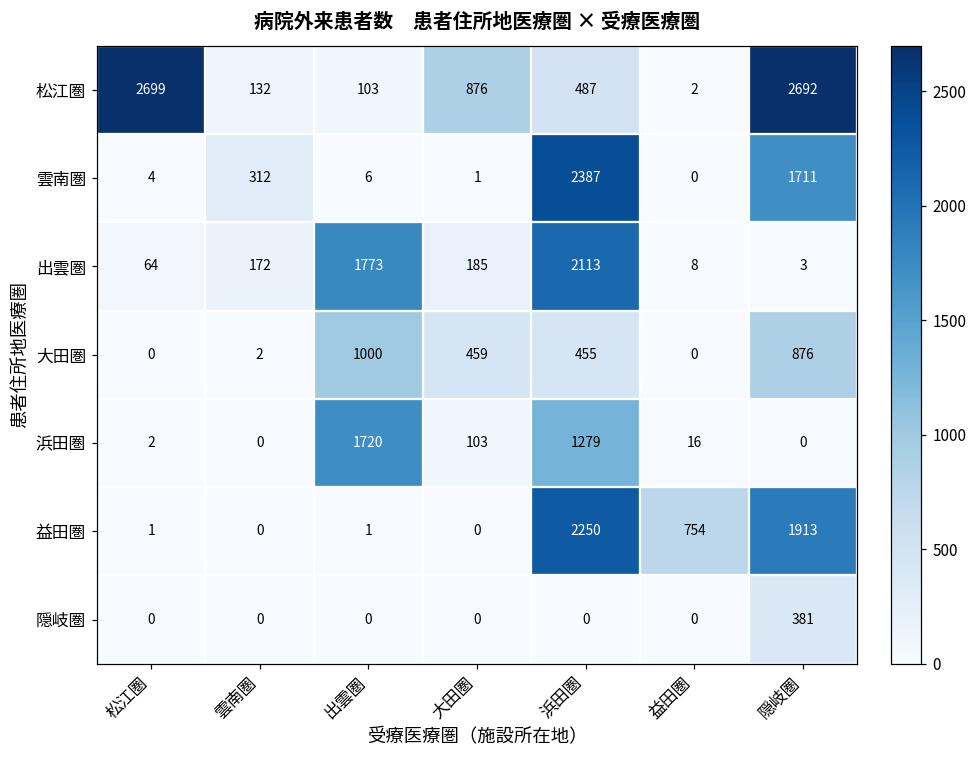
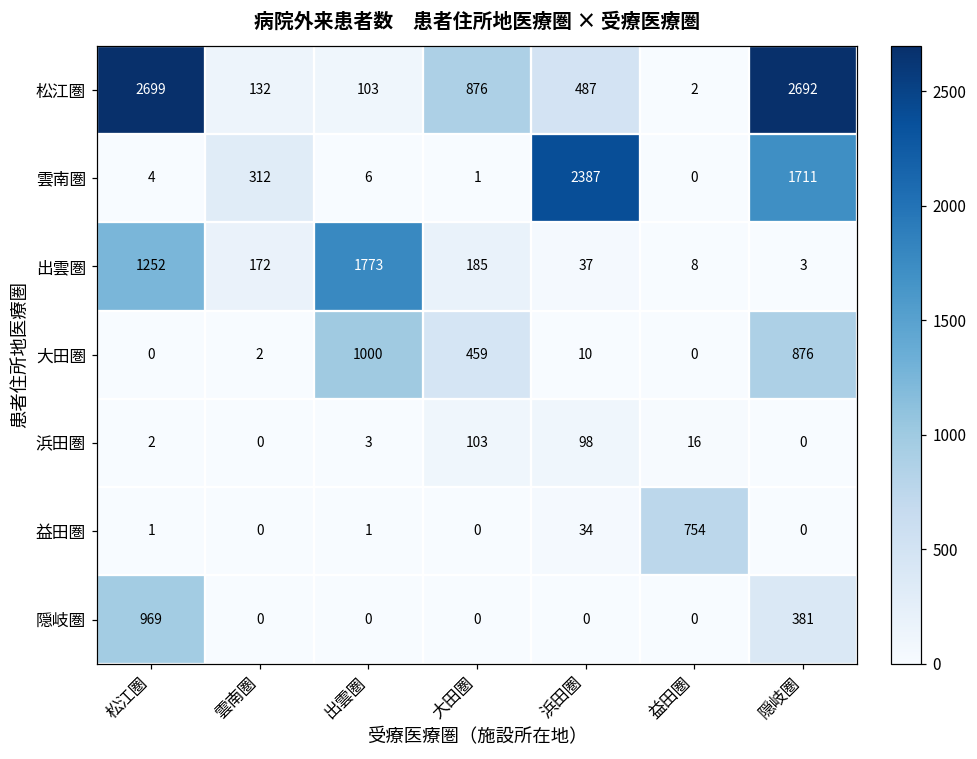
出雲圏, 松江圏: 64 -> 1252
出雲圏, 浜田圏: 2113 -> 37
大田圏, 浜田圏: 455 -> 10
浜田圏, 出雲圏: 1720 -> 3
浜田圏, 浜田圏: 1279 -> 98
益田圏, 浜田圏: 2250 -> 34
益田圏, 隠岐圏: 1913 -> 0
隠岐圏, 松江圏: 0 -> 969
